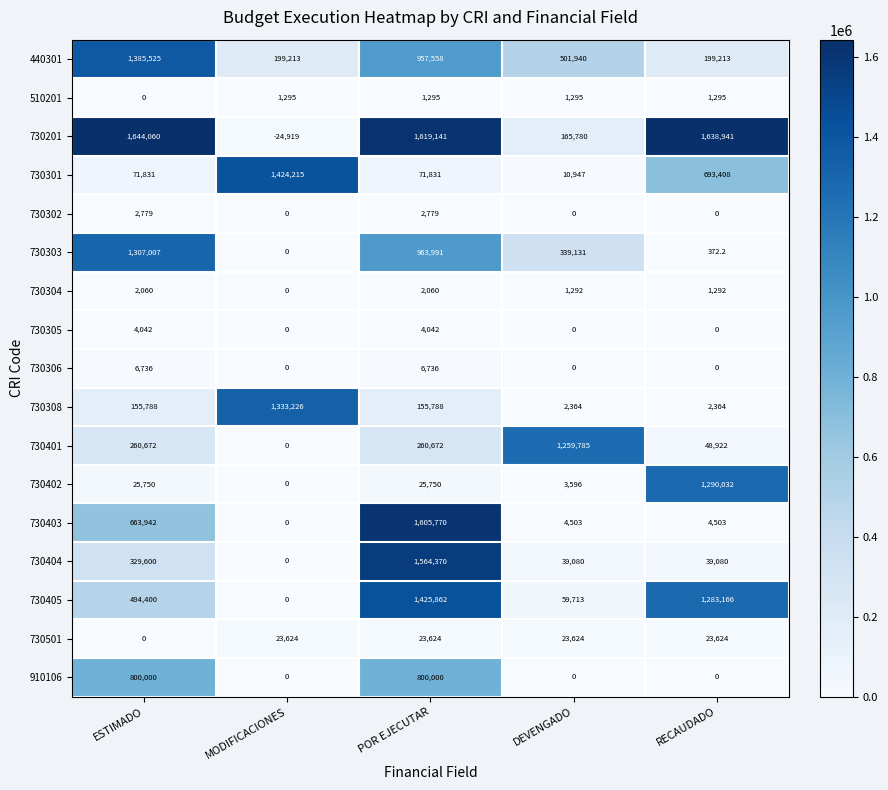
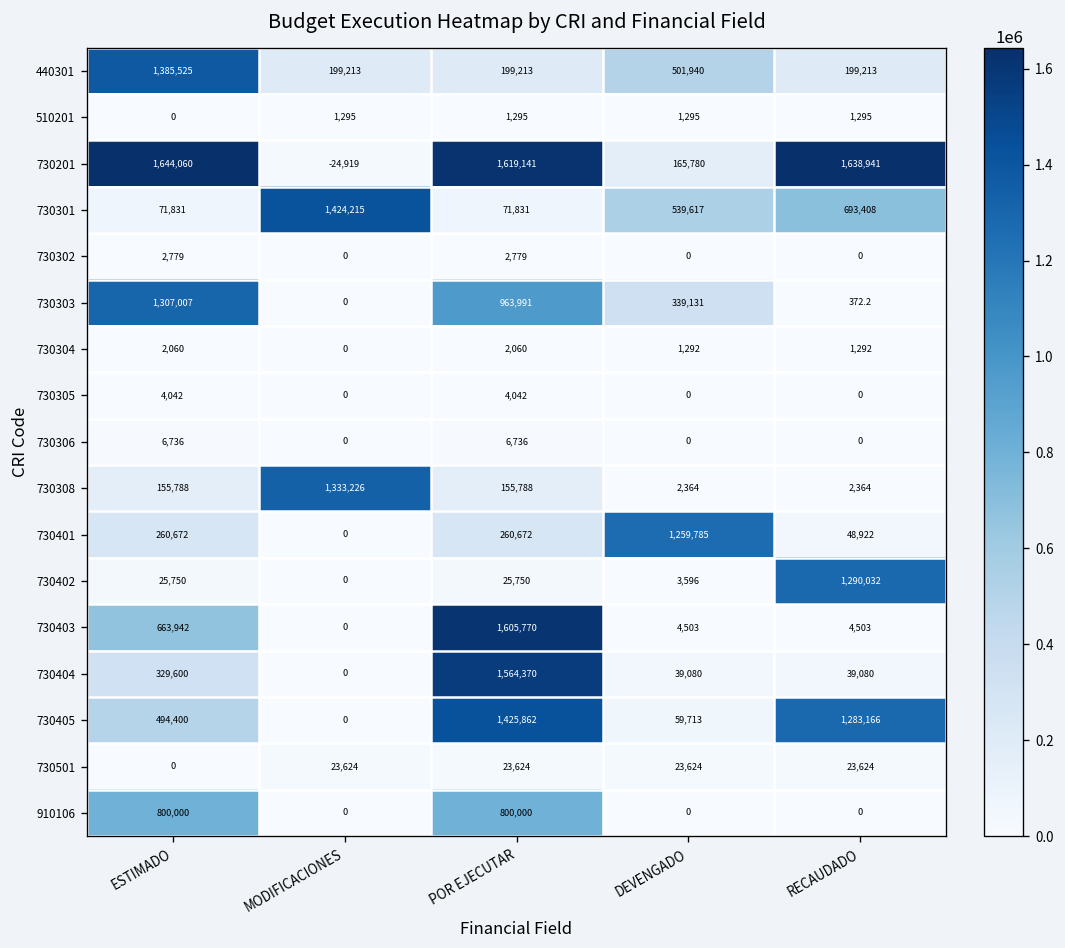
440301, POR EJECUTAR: 957,558 -> 199,213
730301, DEVENGADO: 10,947 -> 539,617
